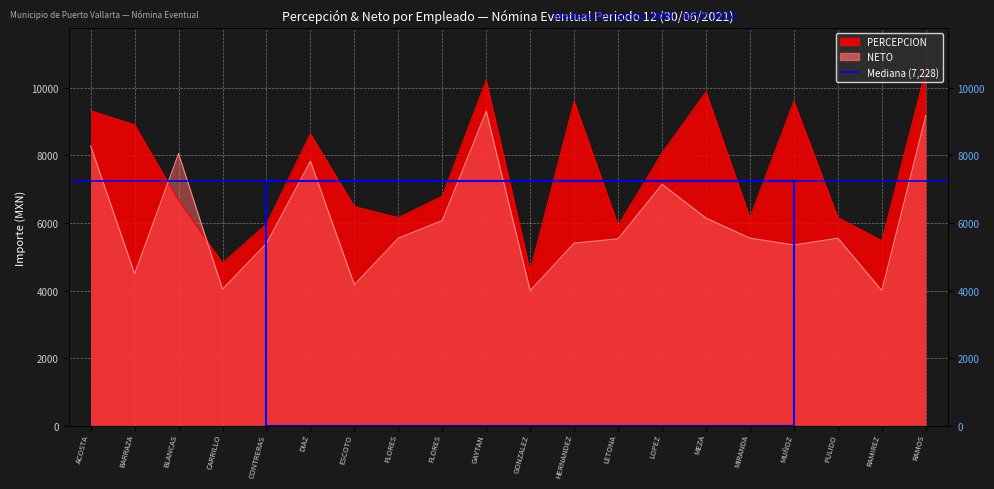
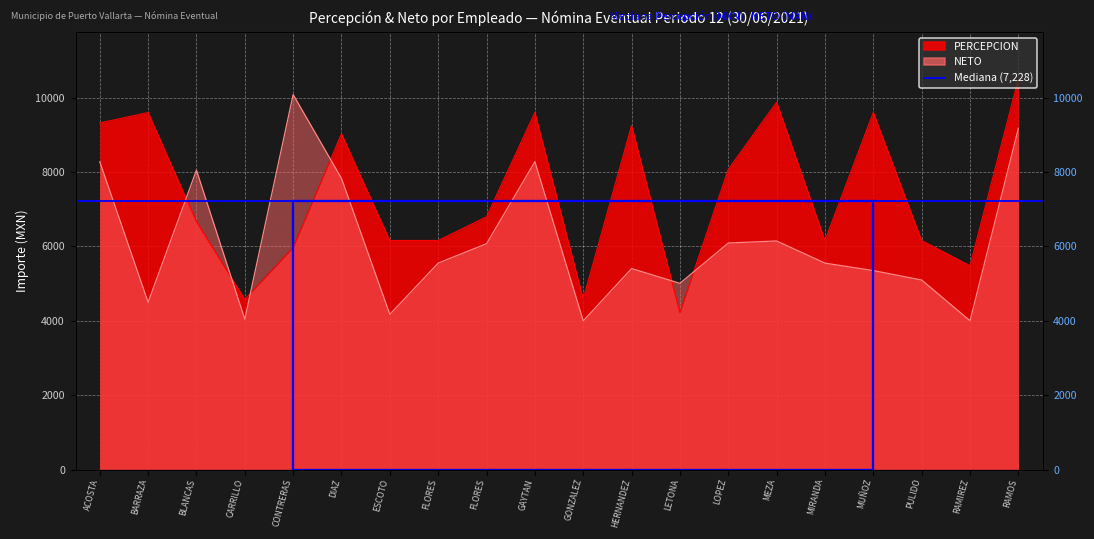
PERCEPCION, BARRAZA: 8900 -> 9600
PERCEPCION, CARRILLO: 4800 -> 4600
NETO, CONTRERAS: 5400 -> 10100
PERCEPCION, DIAZ: 8600 -> 9000
PERCEPCION, ESCOTO: 6500 -> 6200
PERCEPCION, GAYTAN: 10200 -> 9600
NETO, GAYTAN: 9300 -> 8300
PERCEPCION, HERNANDEZ: 9600 -> 9200
PERCEPCION, LETONA: 5900 -> 4200
NETO, LETONA: 5500 -> 5000
NETO, LOPEZ: 7100 -> 6100
NETO, PULIDO: 5600 -> 5100
